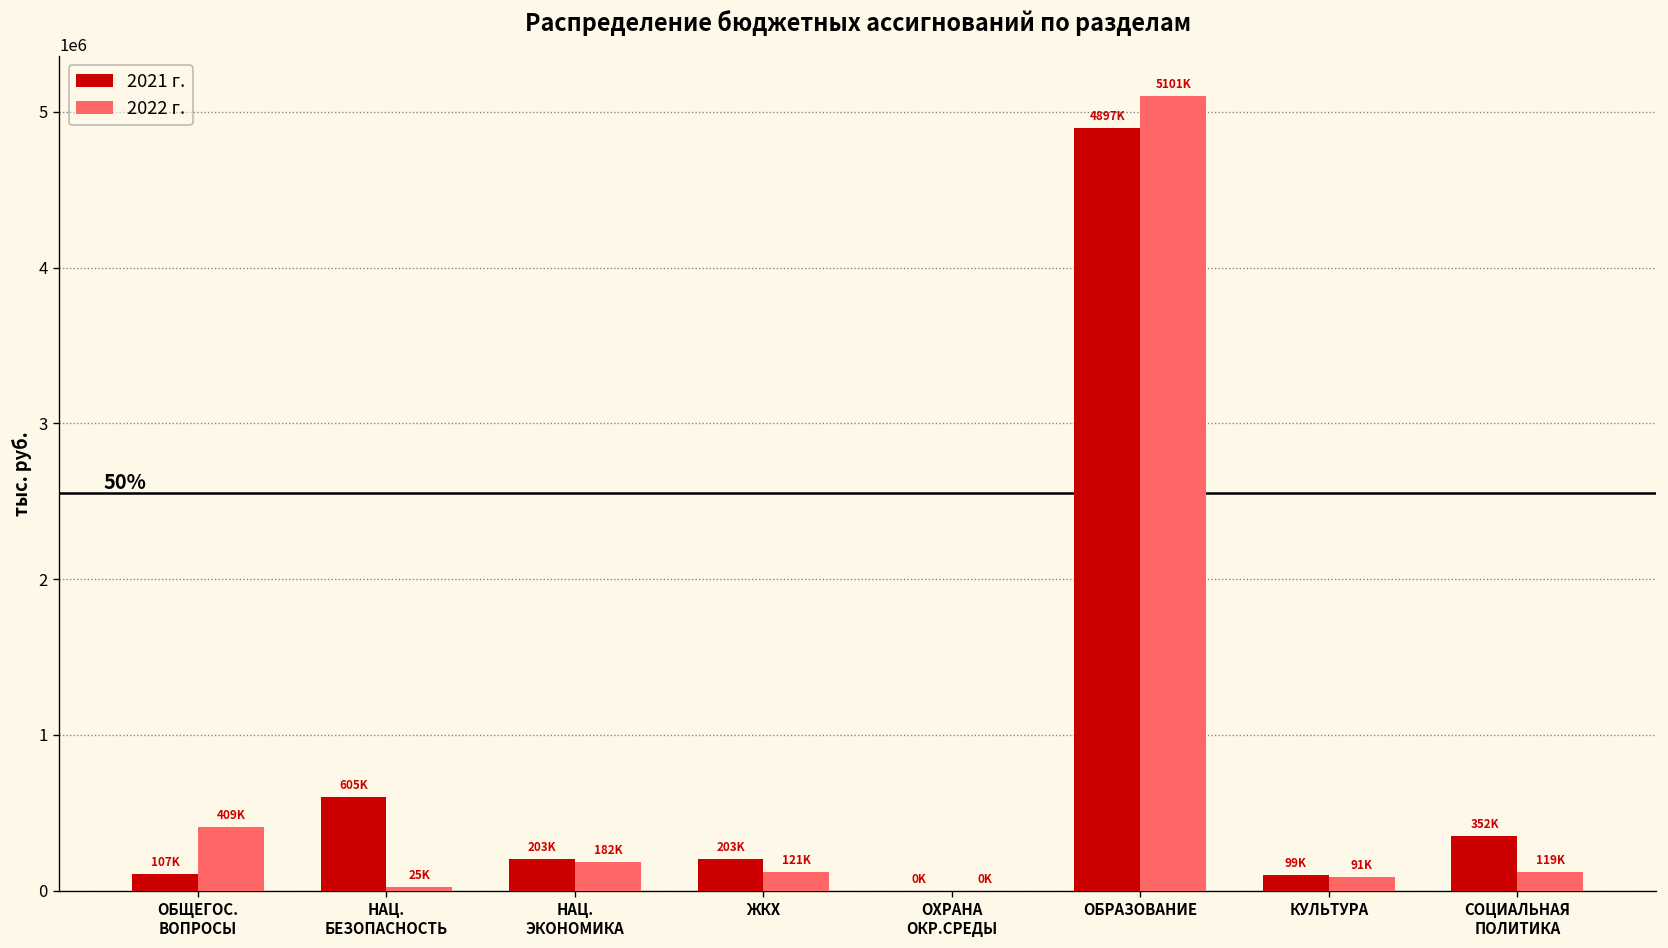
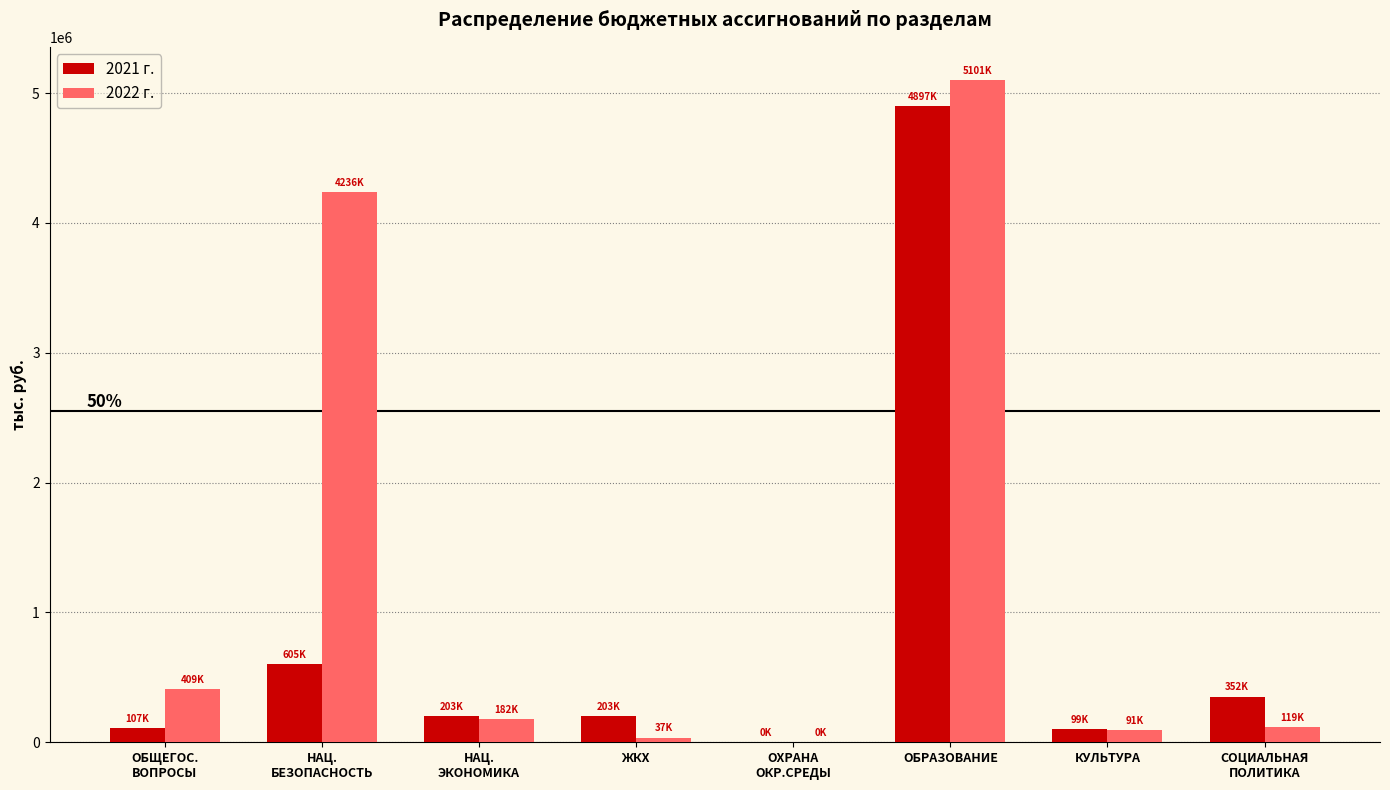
2022 г., НАЦ. БЕЗОПАСНОСТЬ: 25K -> 4236K
2022 г., ЖКХ: 121K -> 37K
